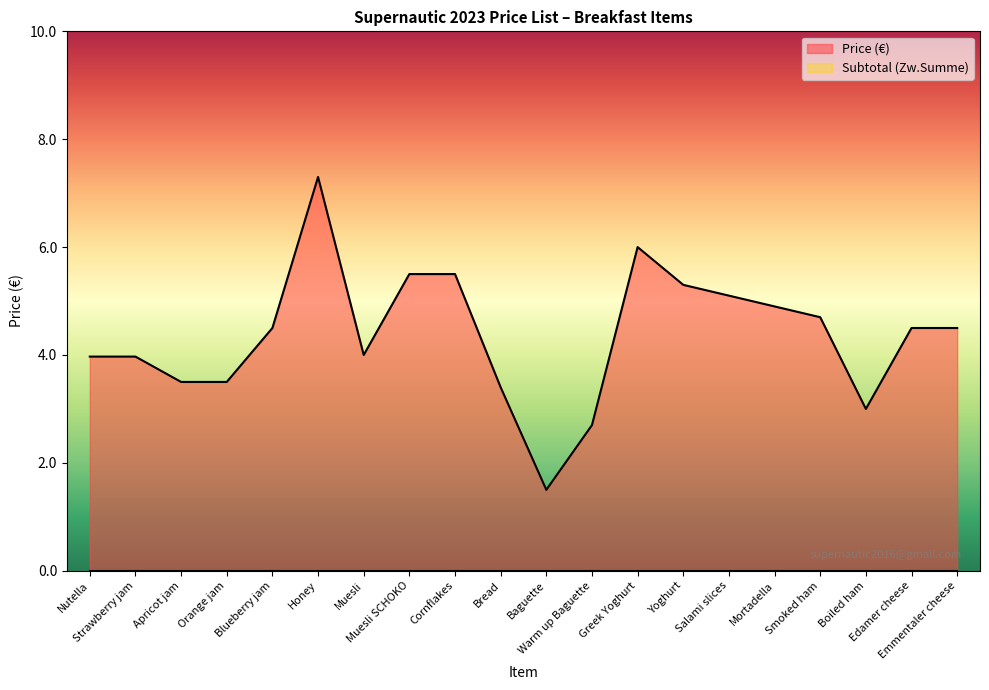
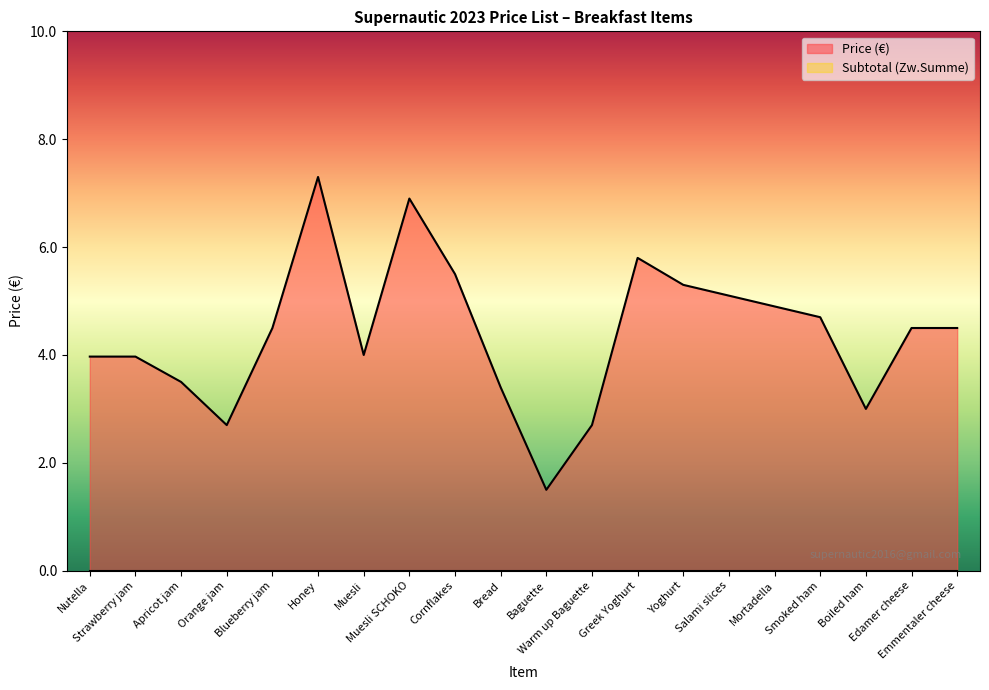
Price (€), Orange jam: 3.5 -> 2.7
Price (€), Muesli SCHOKO: 5.5 -> 6.9
Price (€), Greek Yoghurt: 6.0 -> 5.8
